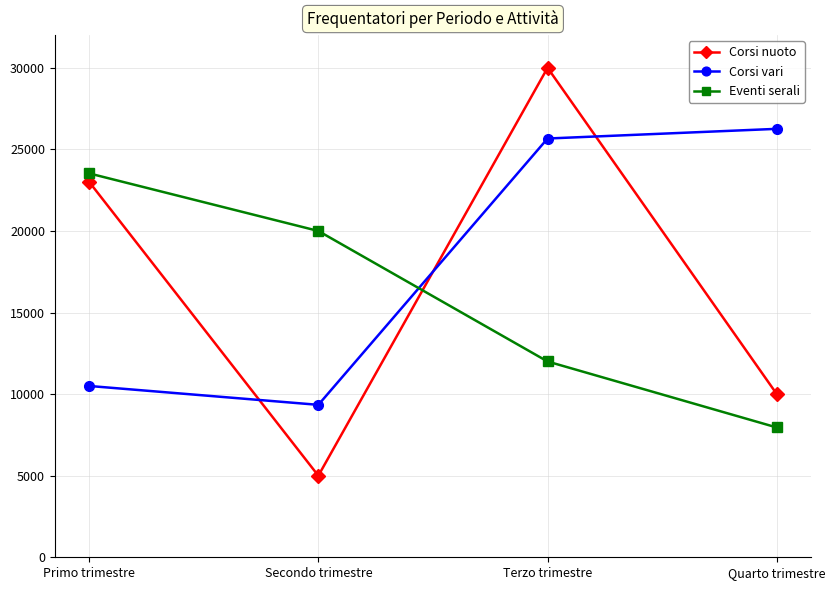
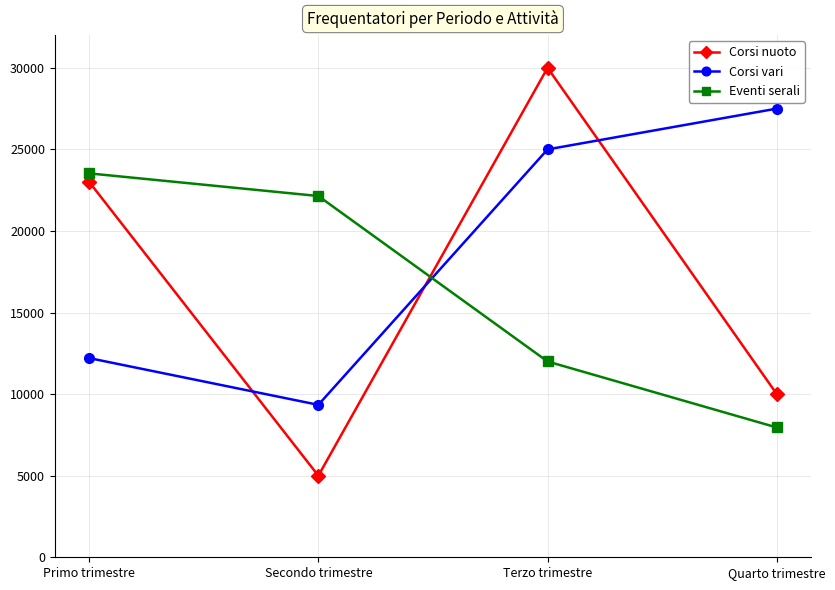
Corsi vari, Primo trimestre: 10500 -> 12200
Eventi serali, Secondo trimestre: 20000 -> 22100
Corsi vari, Terzo trimestre: 25700 -> 25000
Corsi vari, Quarto trimestre: 26300 -> 27500
